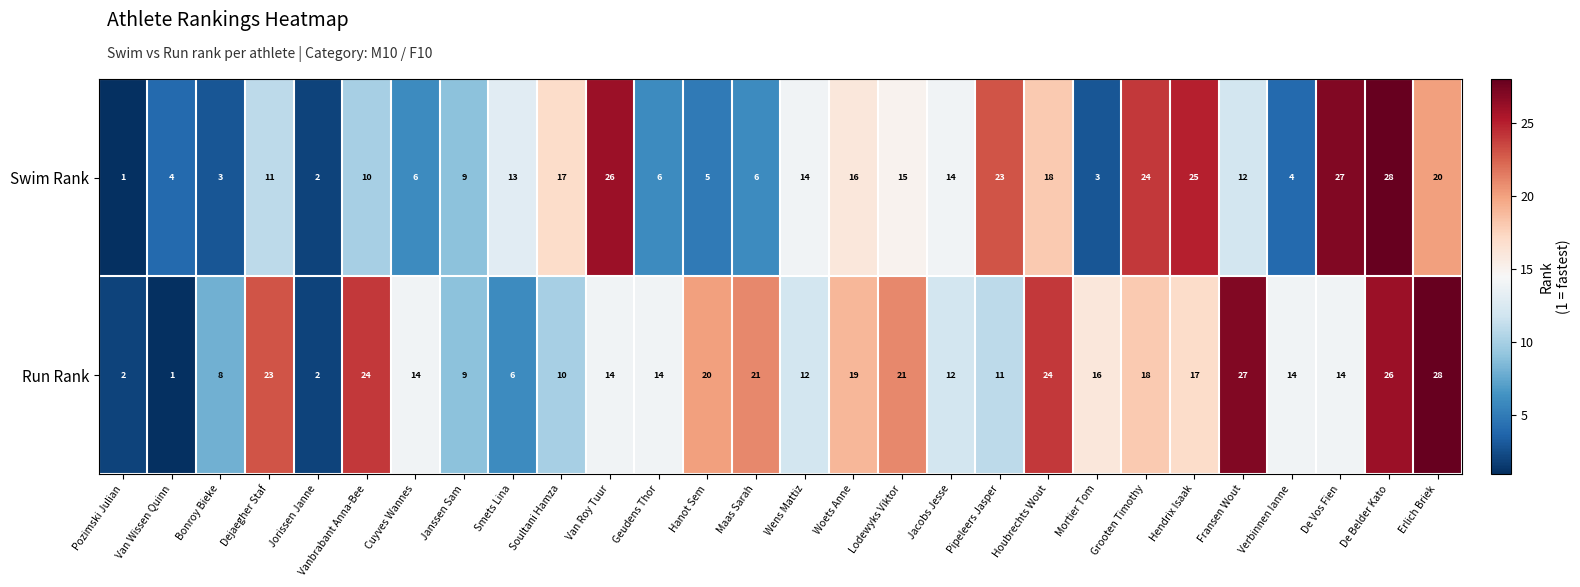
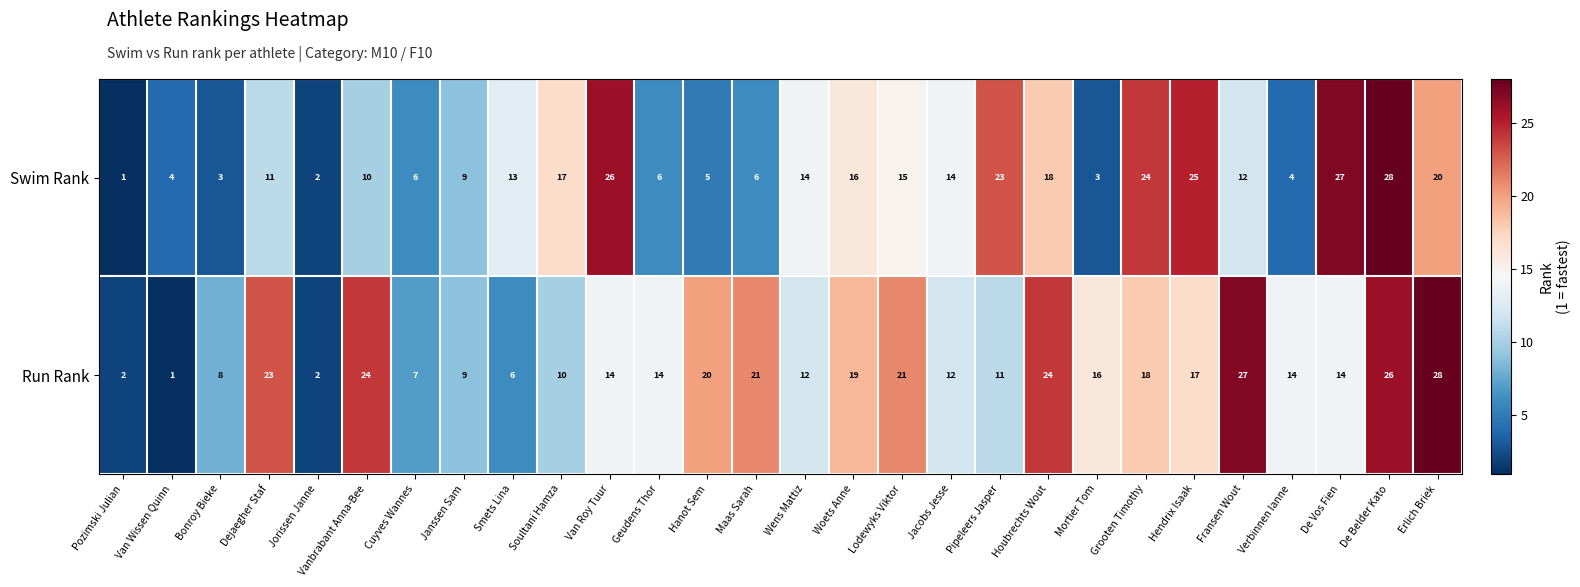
Run Rank, Cuyves Wannes: 14 -> 7
